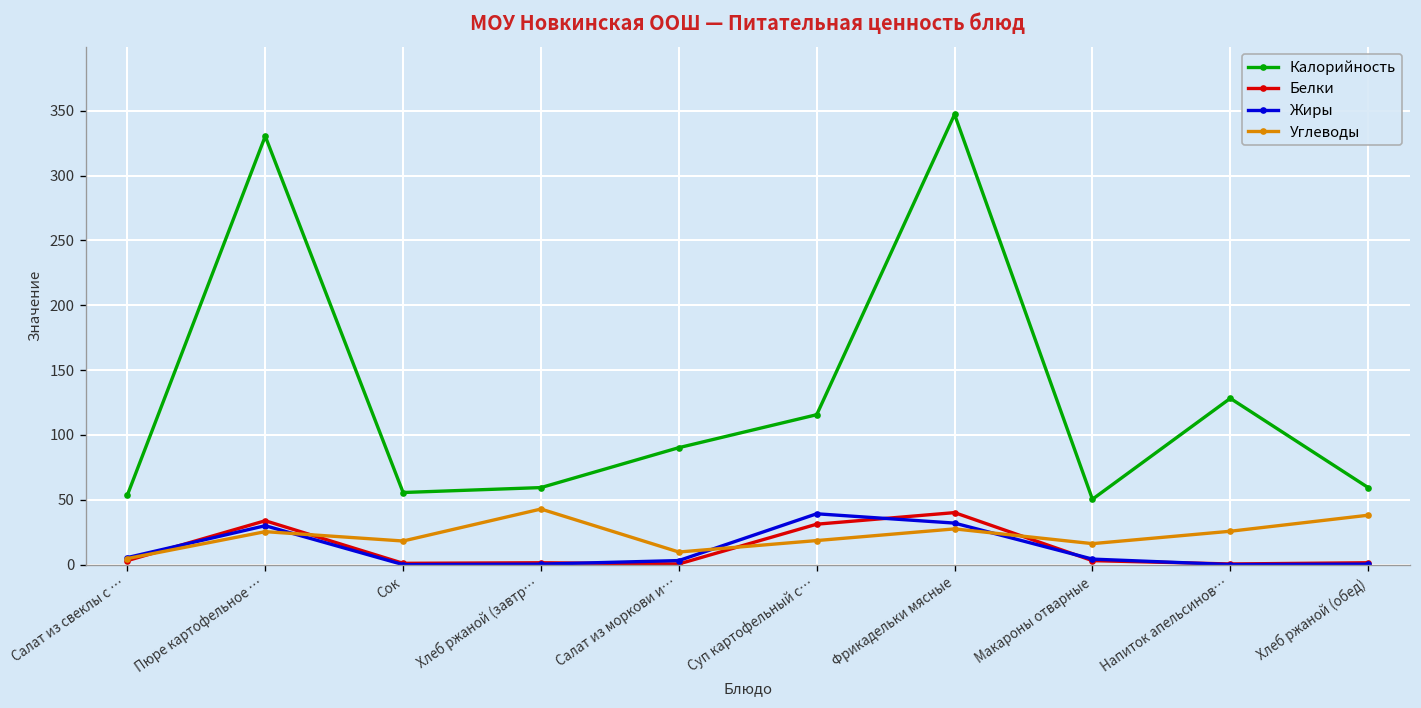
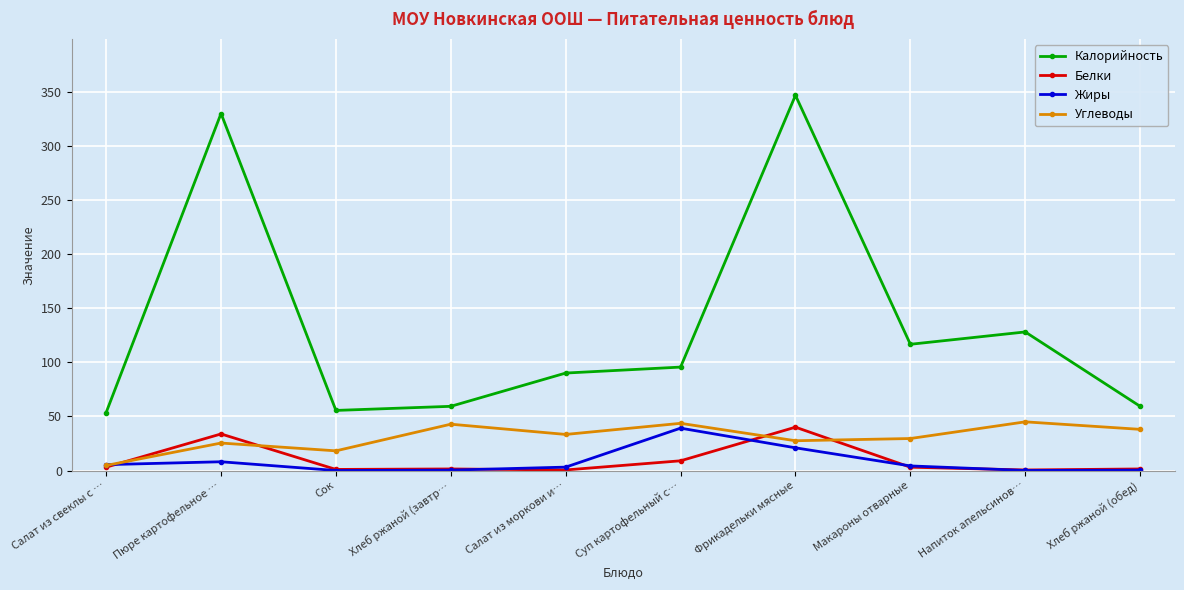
Жиры, Пюре картофельное …: 30 -> 8
Углеводы, Салат из моркови и…: 10 -> 33
Калорийность, Суп картофельный с…: 116 -> 96
Белки, Суп картофельный с…: 31 -> 9
Углеводы, Суп картофельный с…: 19 -> 44
Жиры, Фрикадельки мясные: 32 -> 21
Калорийность, Макароны отварные: 50 -> 117
Углеводы, Макароны отварные: 16 -> 30
Углеводы, Напиток апельсинов…: 26 -> 45
